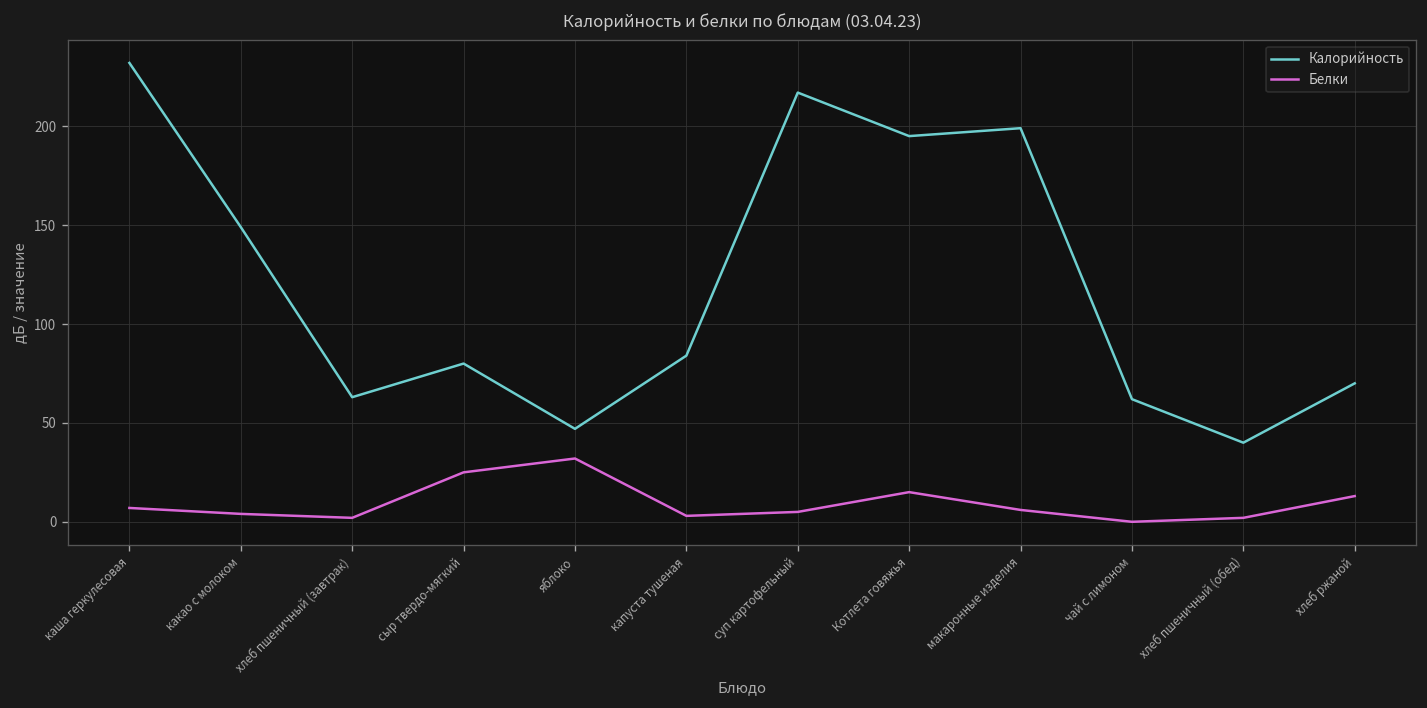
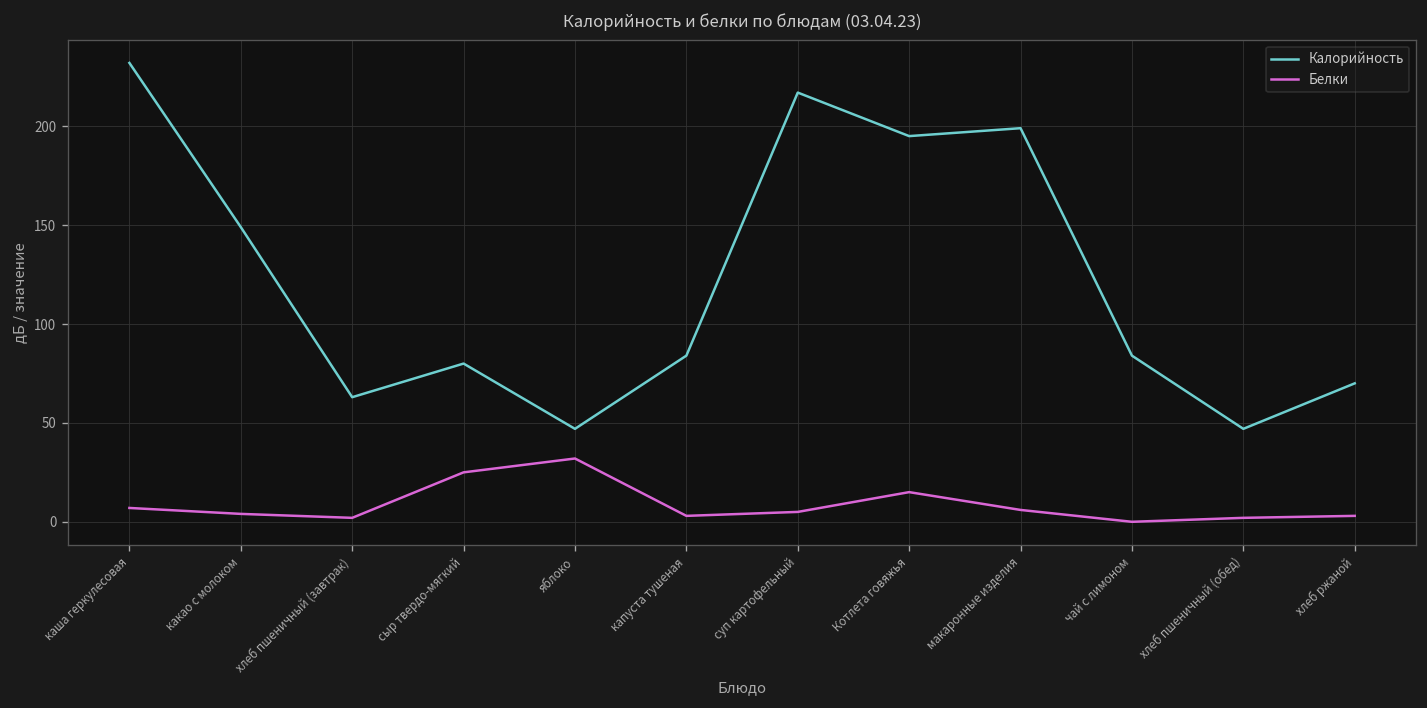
Калорийность, чай с лимоном: 62 -> 84
Калорийность, хлеб пшеничный (обед): 40 -> 47
Белки, хлеб ржаной: 13 -> 3
